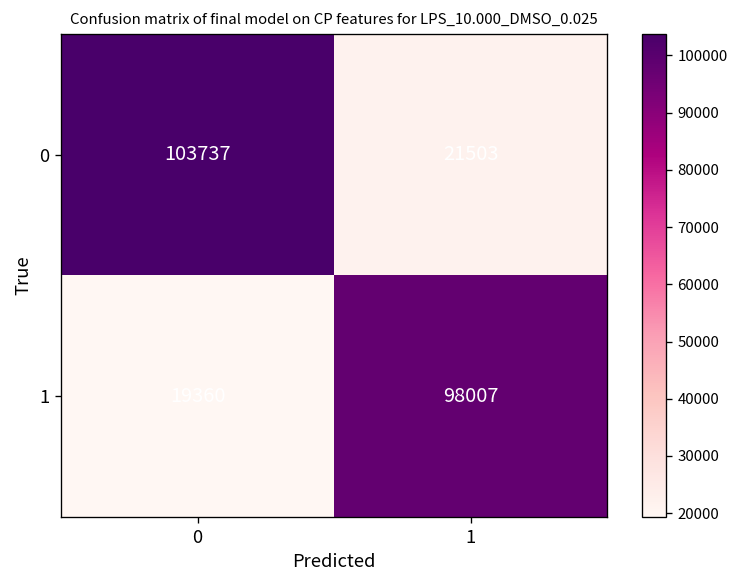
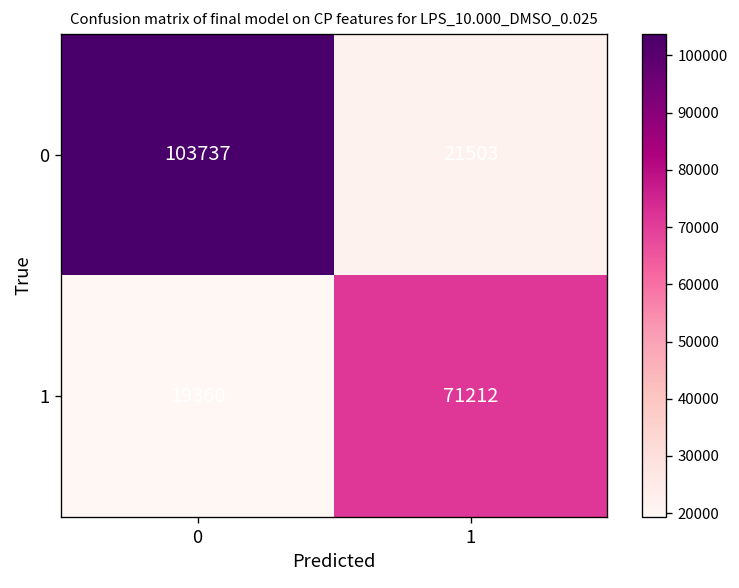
1, 1: 98007 -> 71212
